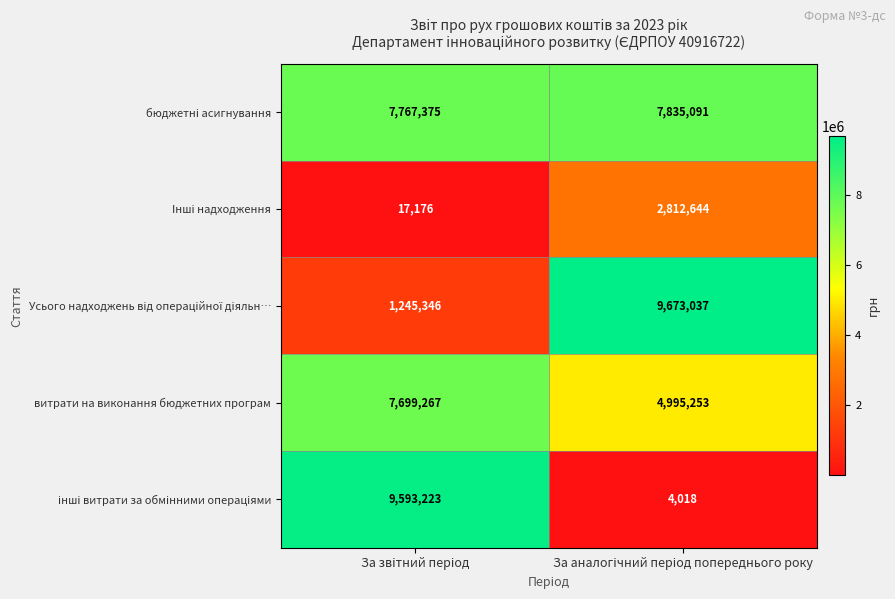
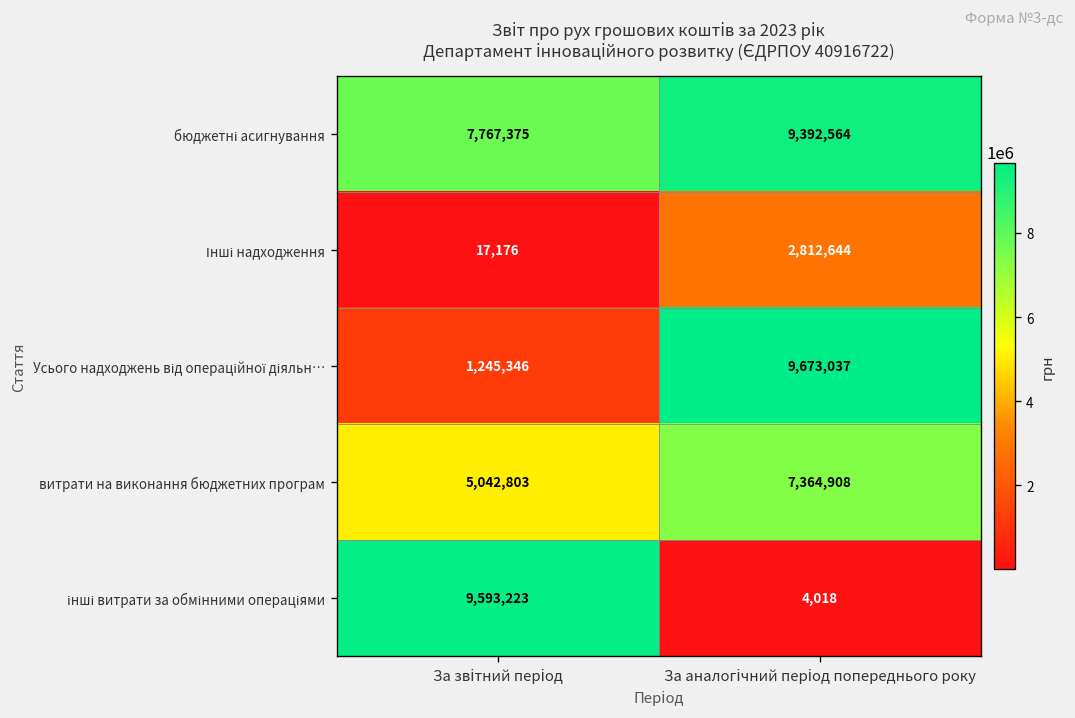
бюджетні асигнування, За аналогічний період попереднього року: 7,835,091 -> 9,392,564
витрати на виконання бюджетних програм, За звітний період: 7,699,267 -> 5,042,803
витрати на виконання бюджетних програм, За аналогічний період попереднього року: 4,995,253 -> 7,364,908
